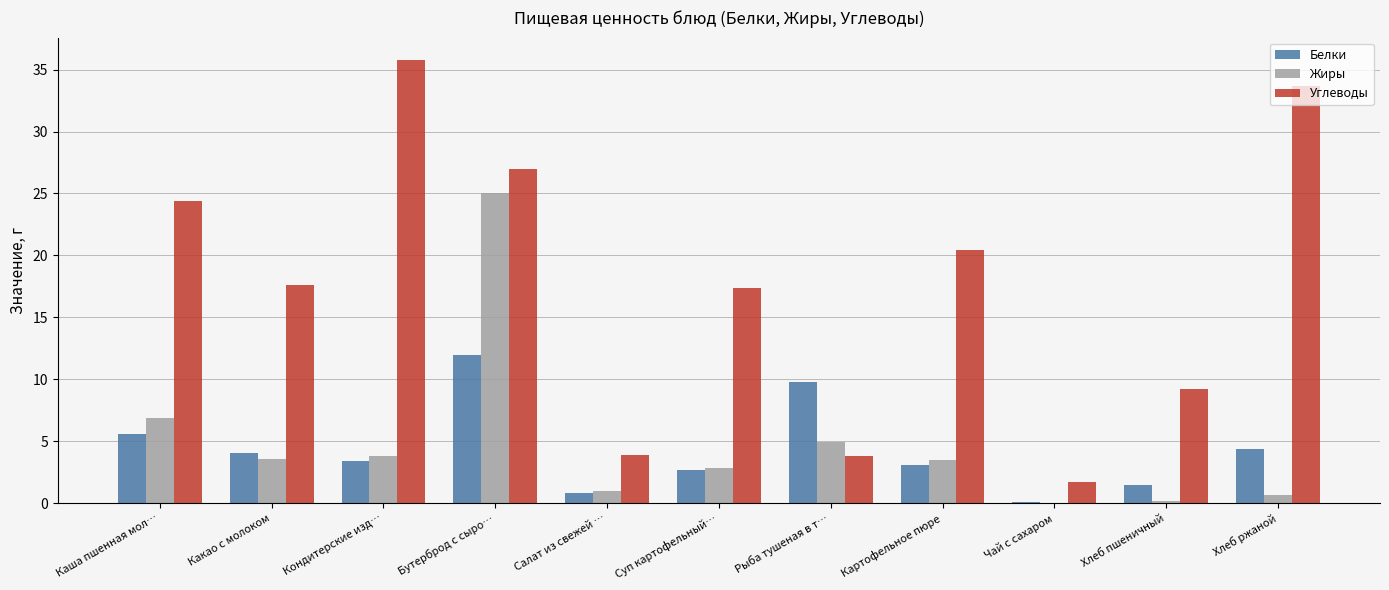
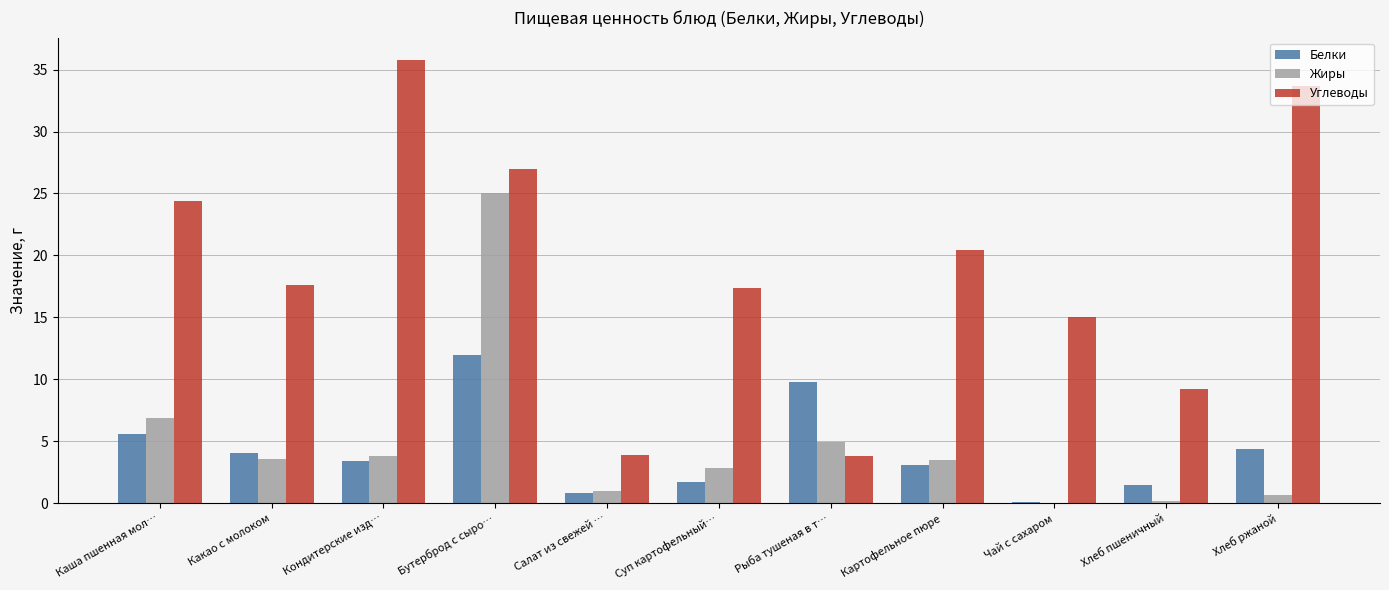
Белки, Суп картофельный…: 2.7 -> 1.7
Углеводы, Чай с сахаром: 1.7 -> 15.0
